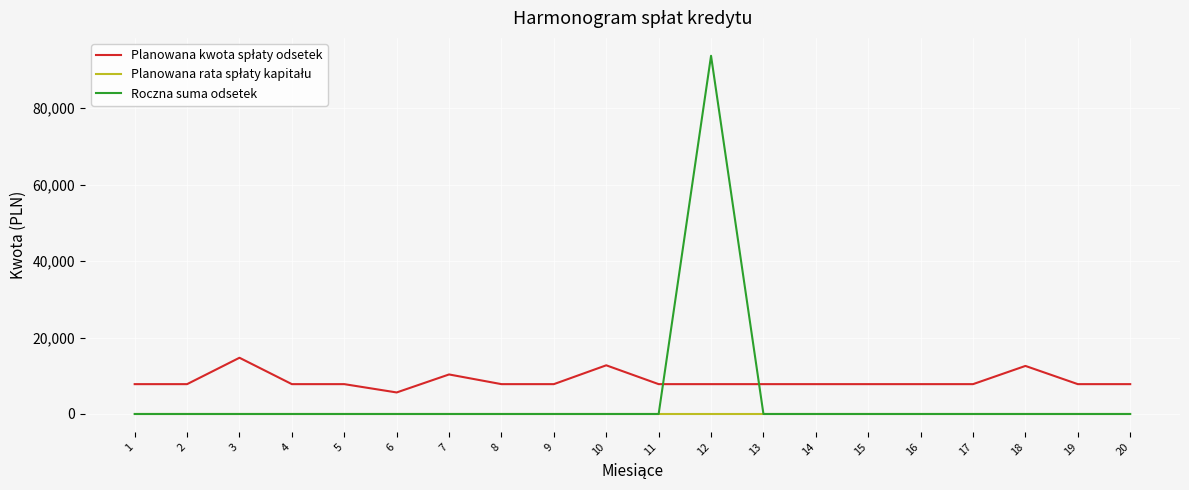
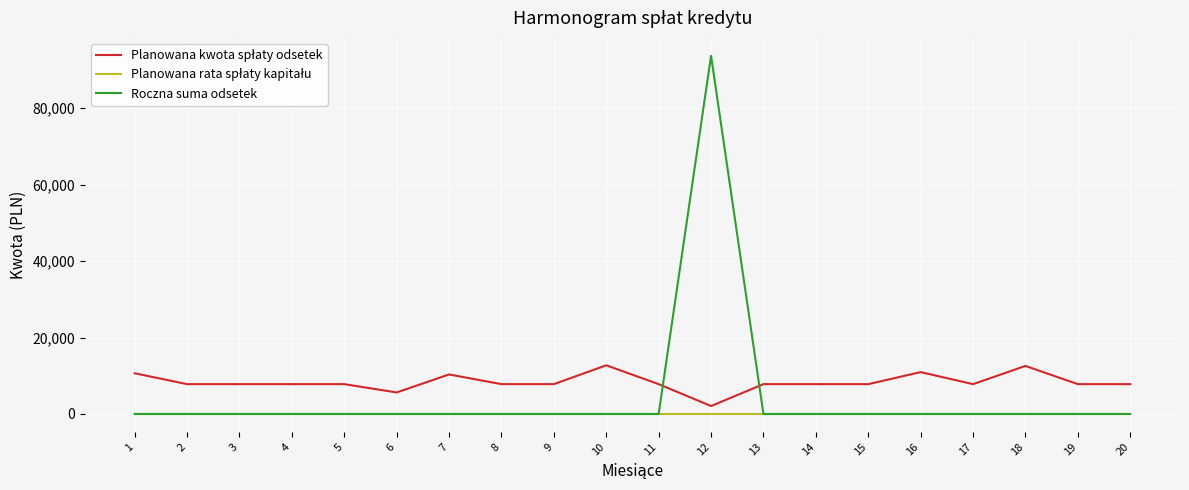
Planowana kwota spłaty odsetek, 1: 8,000 -> 11,000
Planowana kwota spłaty odsetek, 3: 15,000 -> 8,000
Planowana kwota spłaty odsetek, 12: 8,000 -> 2,000
Planowana kwota spłaty odsetek, 16: 8,000 -> 11,000
